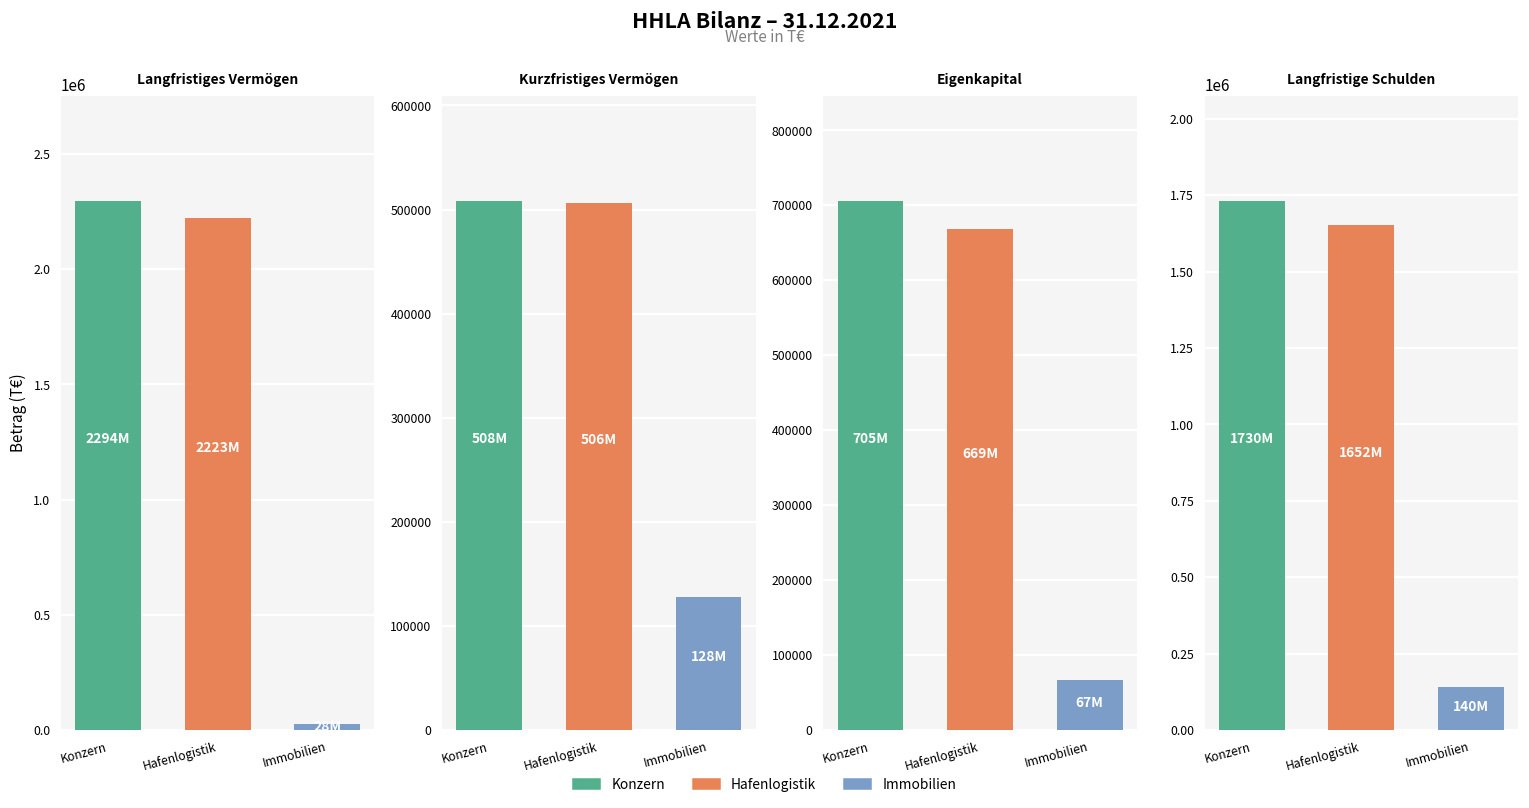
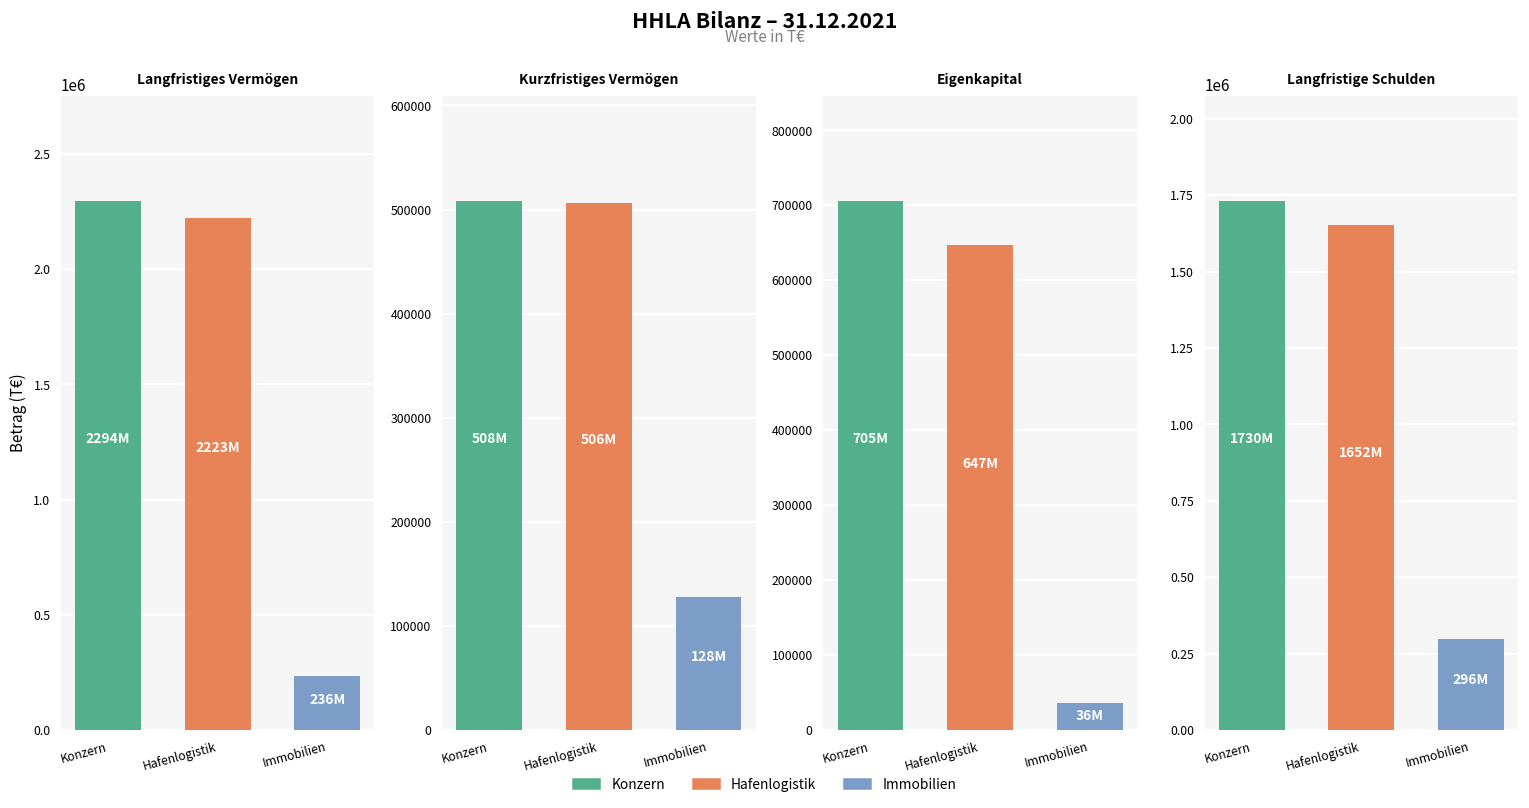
Langfristiges Vermögen, Immobilien: 30000 -> 240000
Eigenkapital, Hafenlogistik: 669M -> 647M
Eigenkapital, Immobilien: 67M -> 36M
Langfristige Schulden, Immobilien: 140M -> 296M
